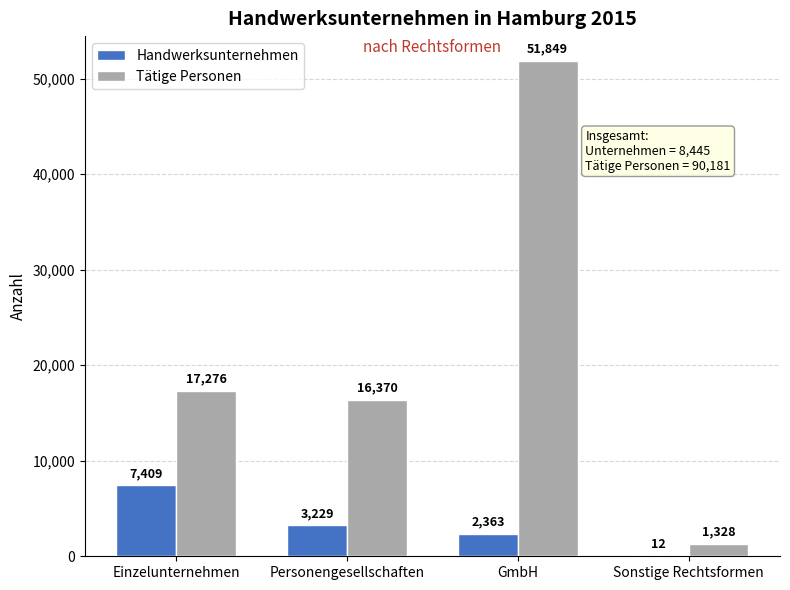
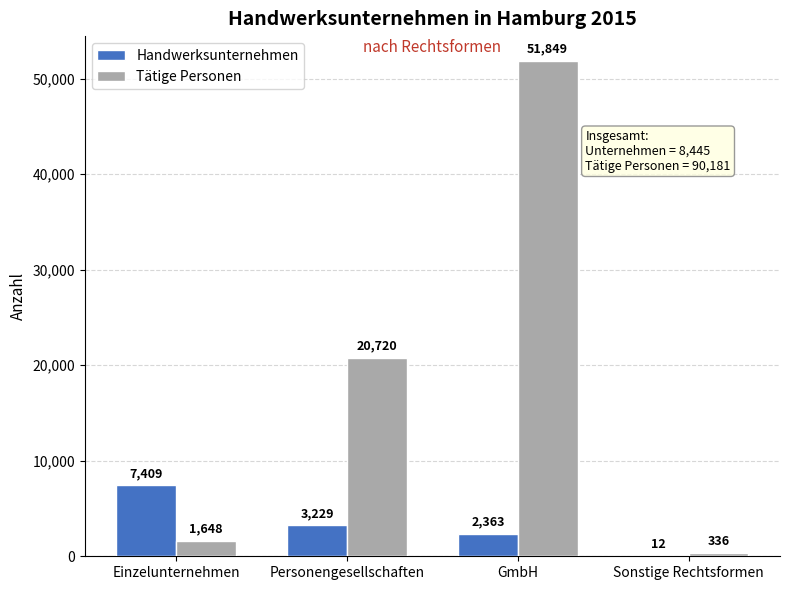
Tätige Personen, Einzelunternehmen: 17,276 -> 1,648
Tätige Personen, Personengesellschaften: 16,370 -> 20,720
Tätige Personen, Sonstige Rechtsformen: 1,328 -> 336
